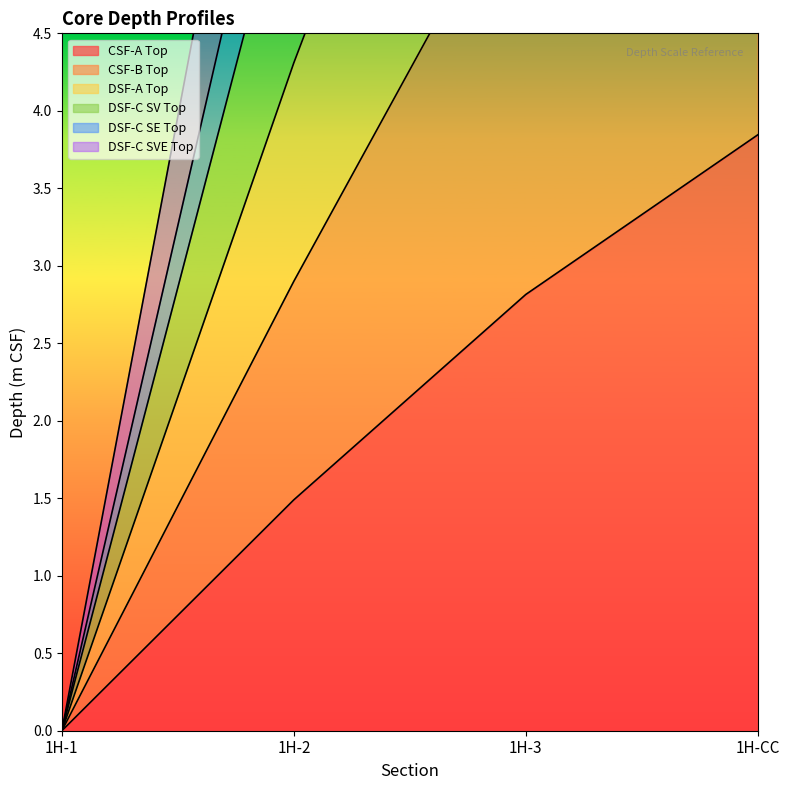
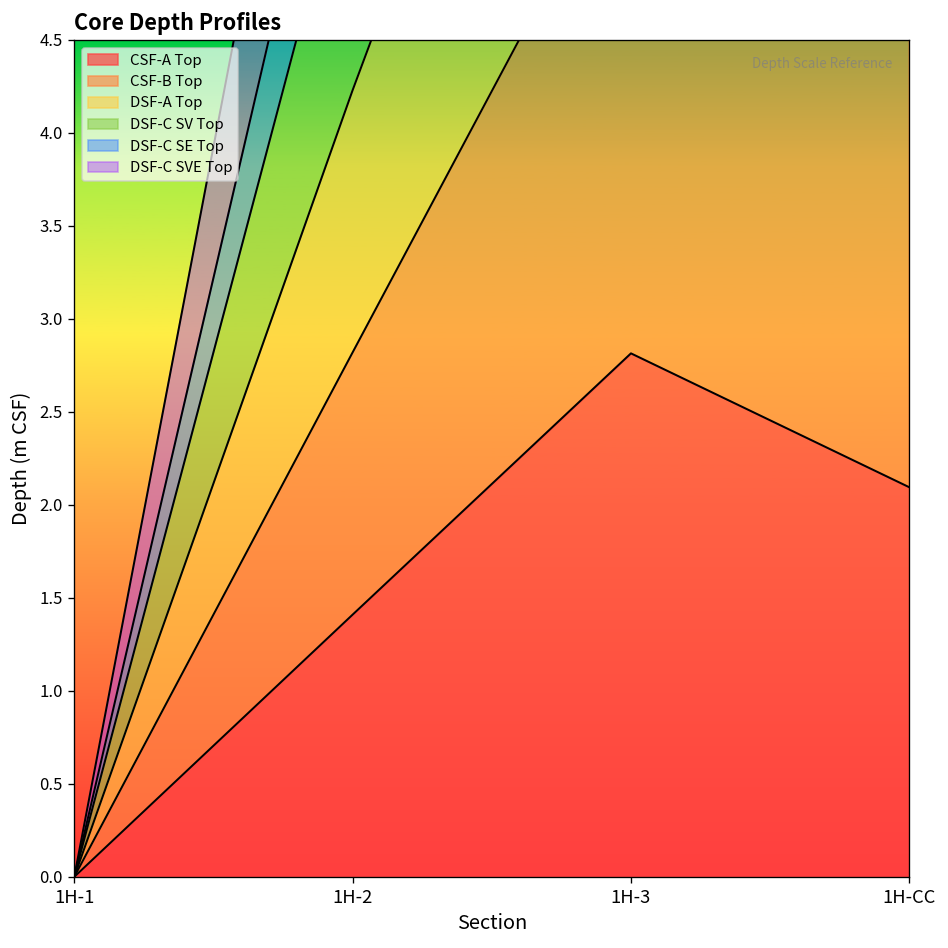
CSF-A Top, 1H-2: 1.49 -> 1.41
CSF-A Top, 1H-CC: 3.85 -> 2.10
